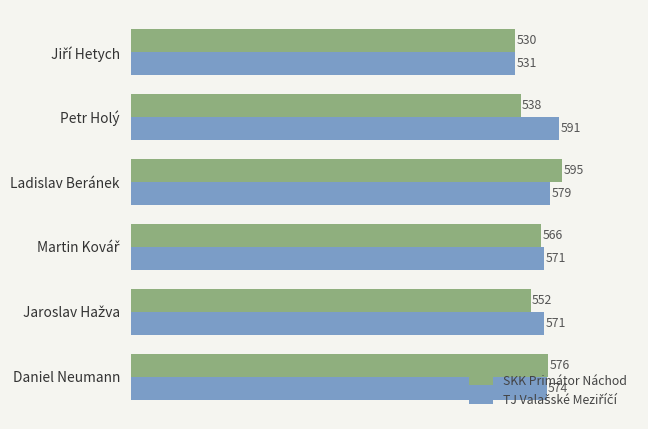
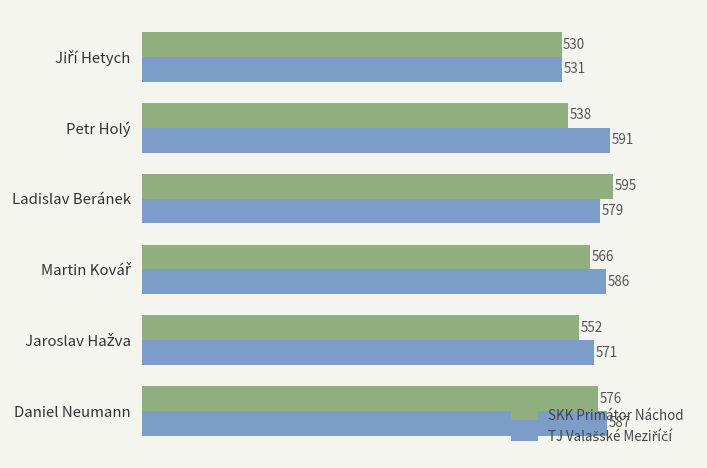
TJ Valašské Meziříčí, Martin Kovář: 571 -> 586
TJ Valašské Meziříčí, Daniel Neumann: 574 -> 587
